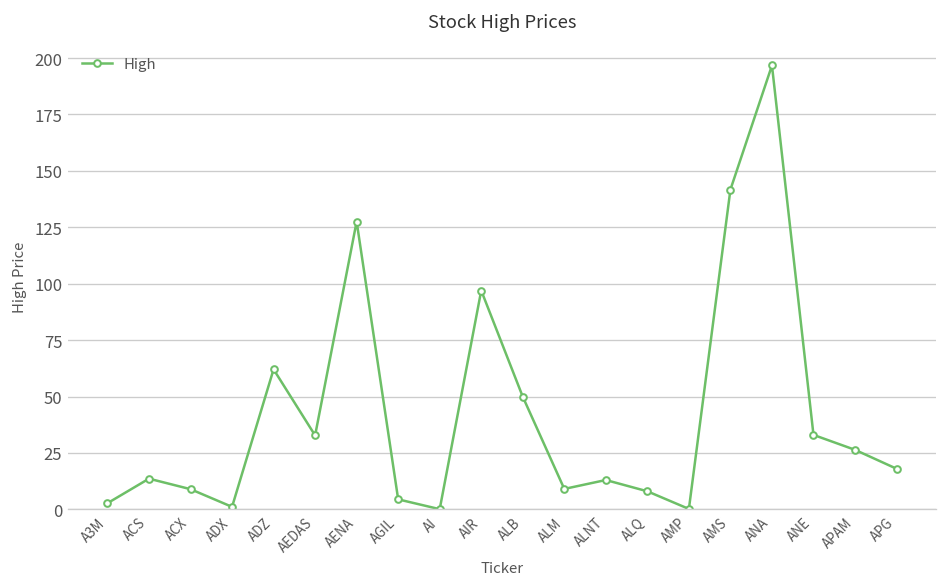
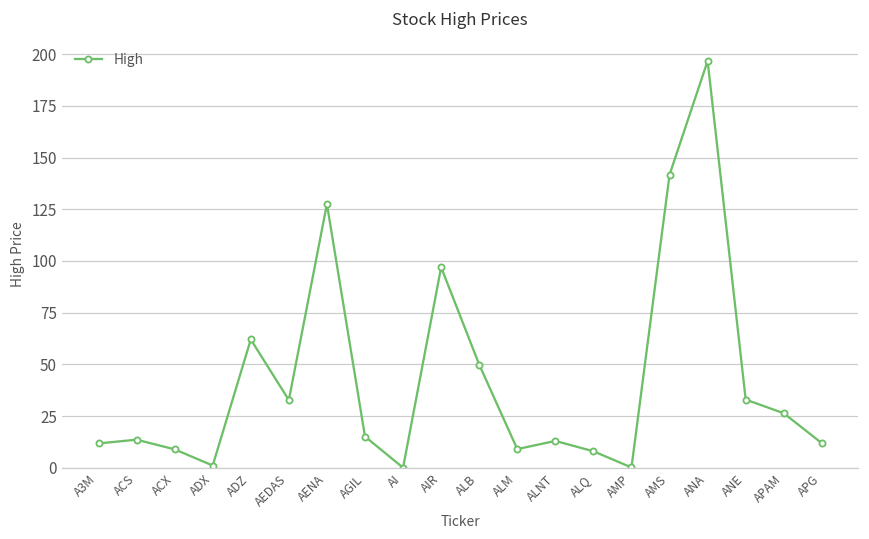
A3M: 3 -> 12
AGIL: 4 -> 15
APG: 18 -> 12
